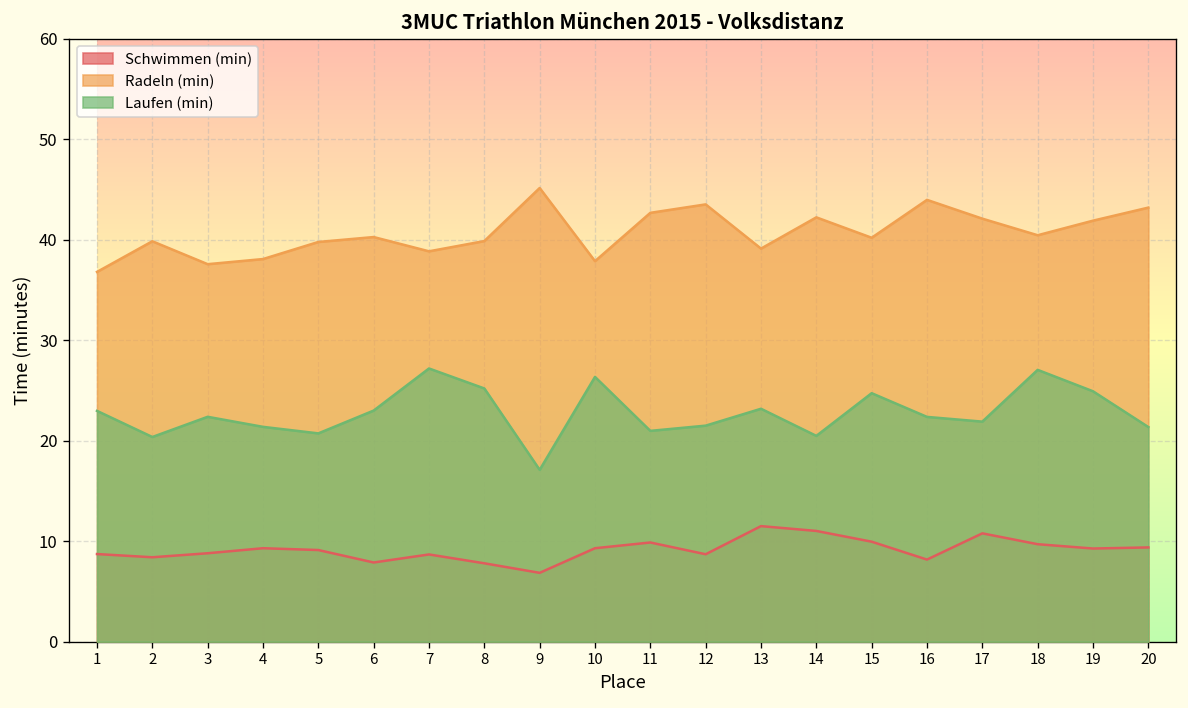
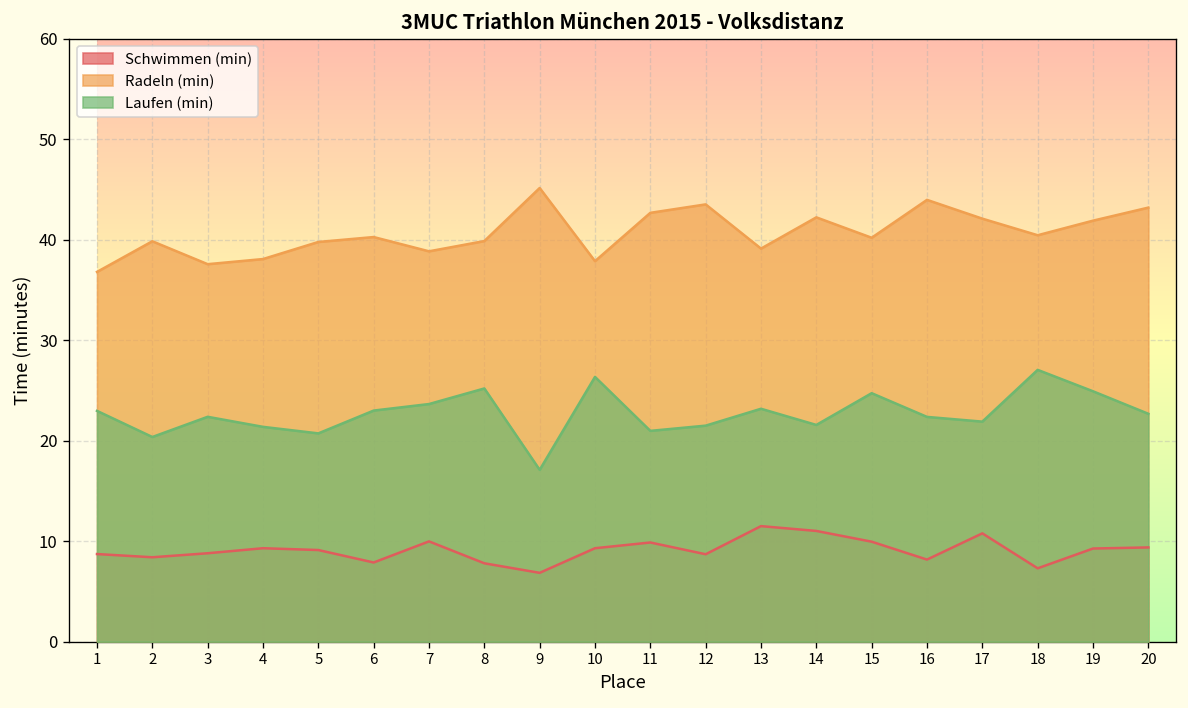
Schwimmen (min), 7: 9 -> 10
Laufen (min), 7: 27 -> 24
Laufen (min), 14: 20 -> 22
Schwimmen (min), 18: 10 -> 7
Laufen (min), 20: 21 -> 23
